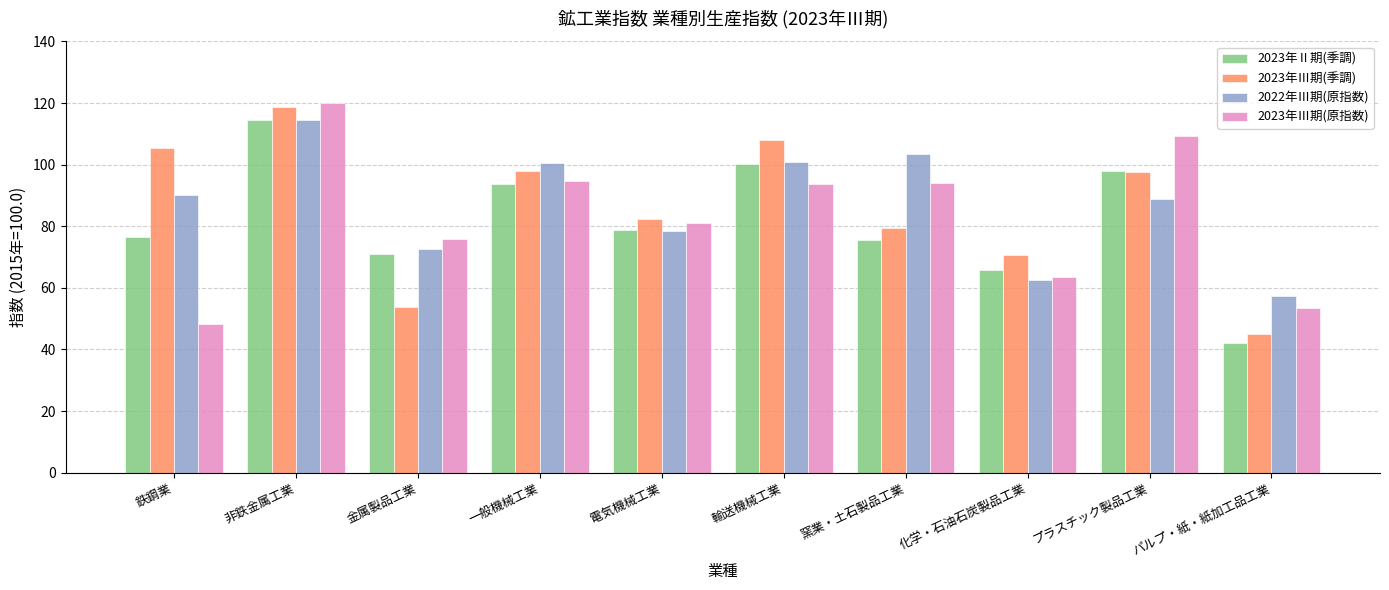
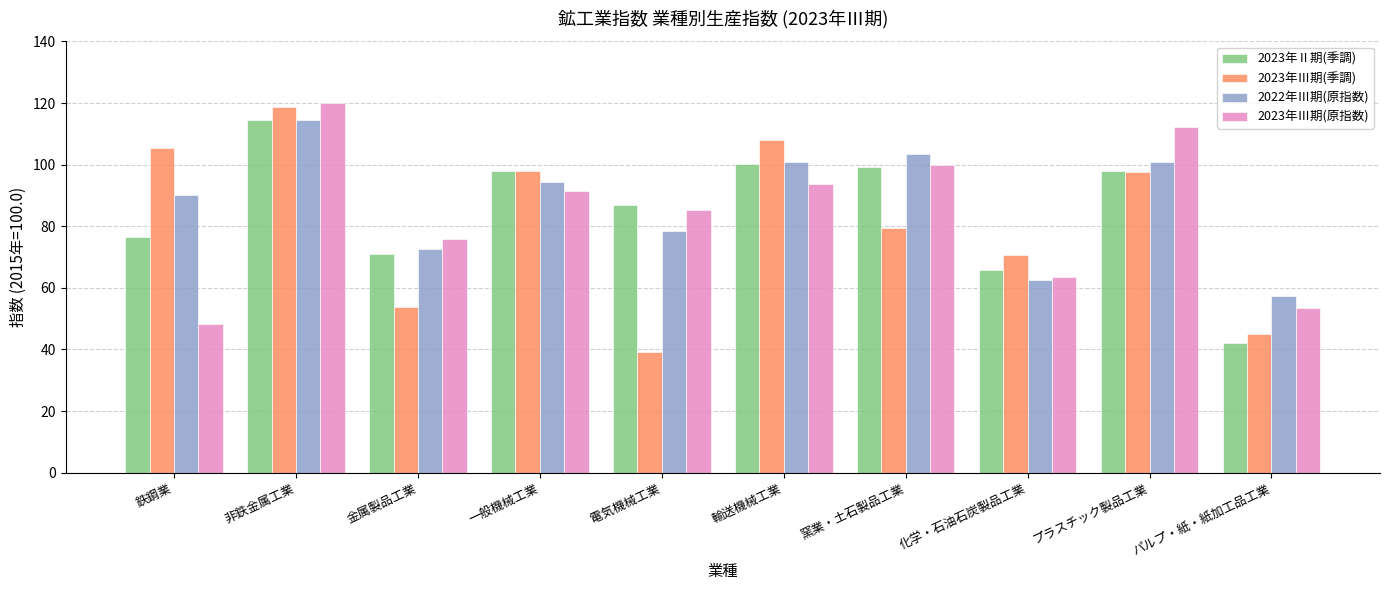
2023年Ⅱ期(季調), 一般機械工業: 94 -> 98
2022年Ⅲ期(原指数), 一般機械工業: 101 -> 94
2023年Ⅲ期(原指数), 一般機械工業: 95 -> 91
2023年Ⅱ期(季調), 電気機械工業: 79 -> 87
2023年Ⅲ期(季調), 電気機械工業: 82 -> 39
2023年Ⅲ期(原指数), 電気機械工業: 81 -> 85
2023年Ⅱ期(季調), 窯業・土石製品工業: 76 -> 99
2023年Ⅲ期(原指数), 窯業・土石製品工業: 94 -> 100
2022年Ⅲ期(原指数), プラスチック製品工業: 89 -> 101
2023年Ⅲ期(原指数), プラスチック製品工業: 109 -> 112
